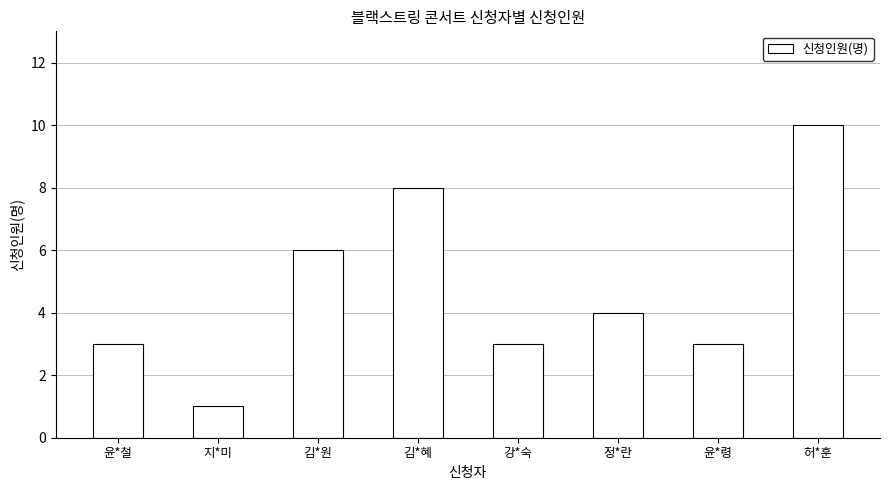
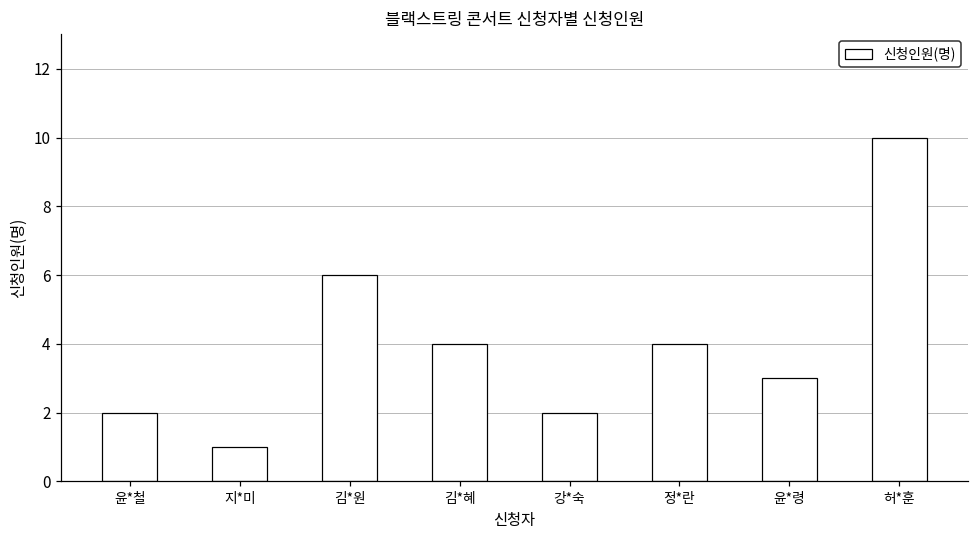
윤*철: 3 -> 2
김*혜: 8 -> 4
강*숙: 3 -> 2
